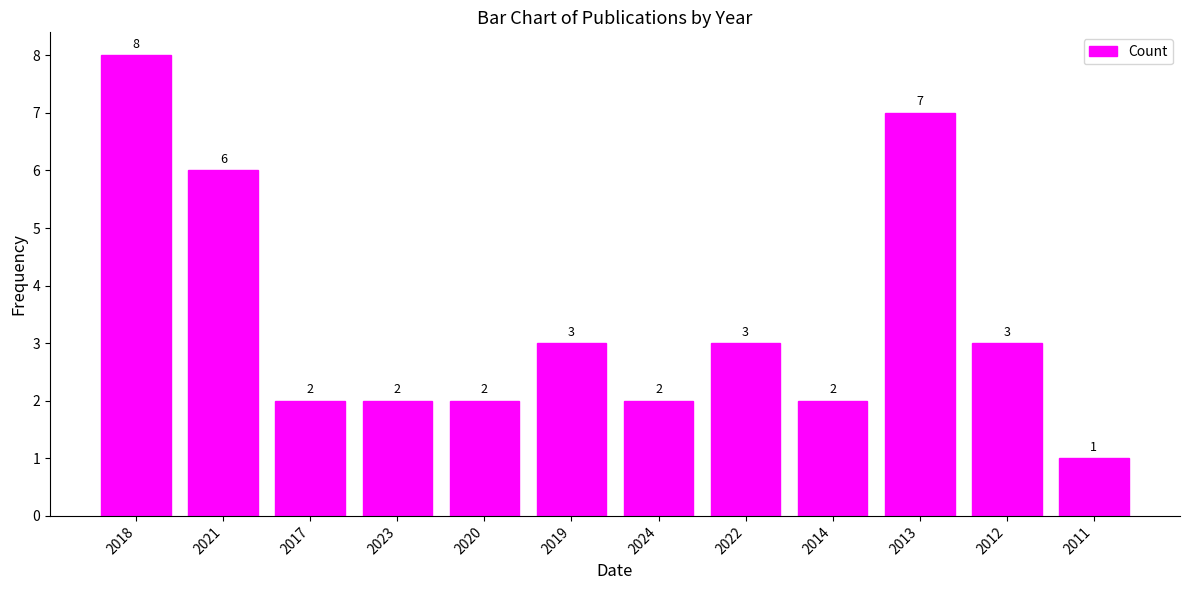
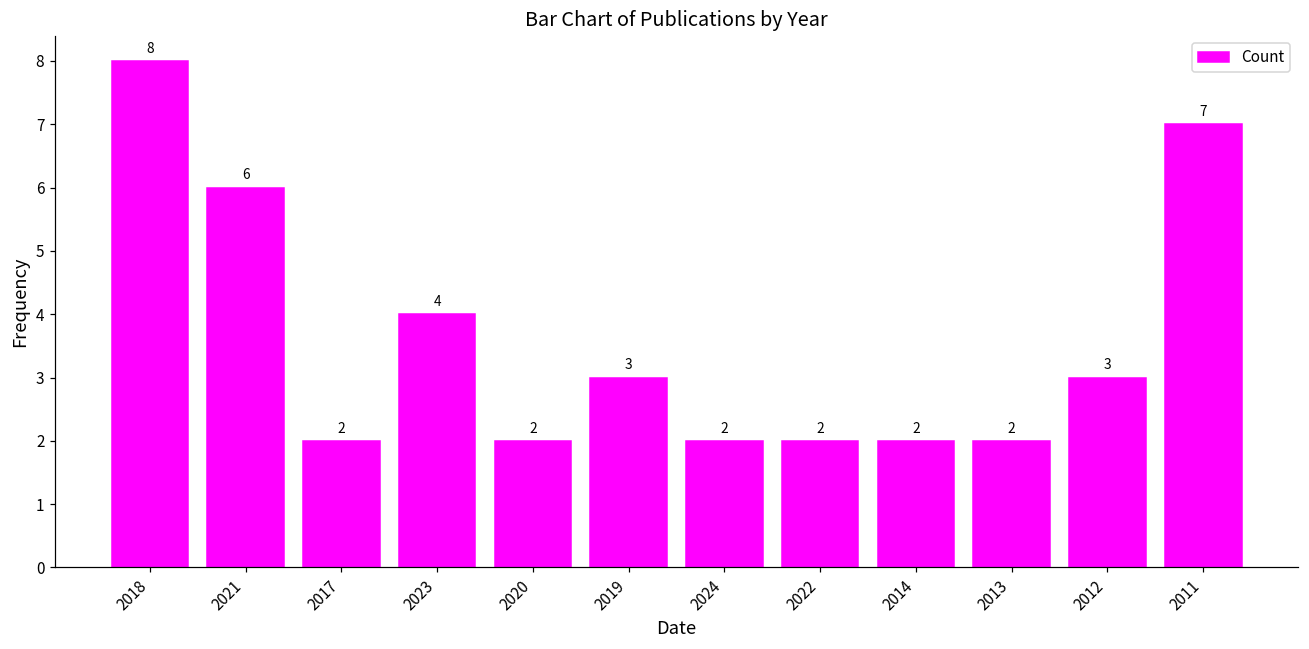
2023: 2 -> 4
2022: 3 -> 2
2013: 7 -> 2
2011: 1 -> 7
